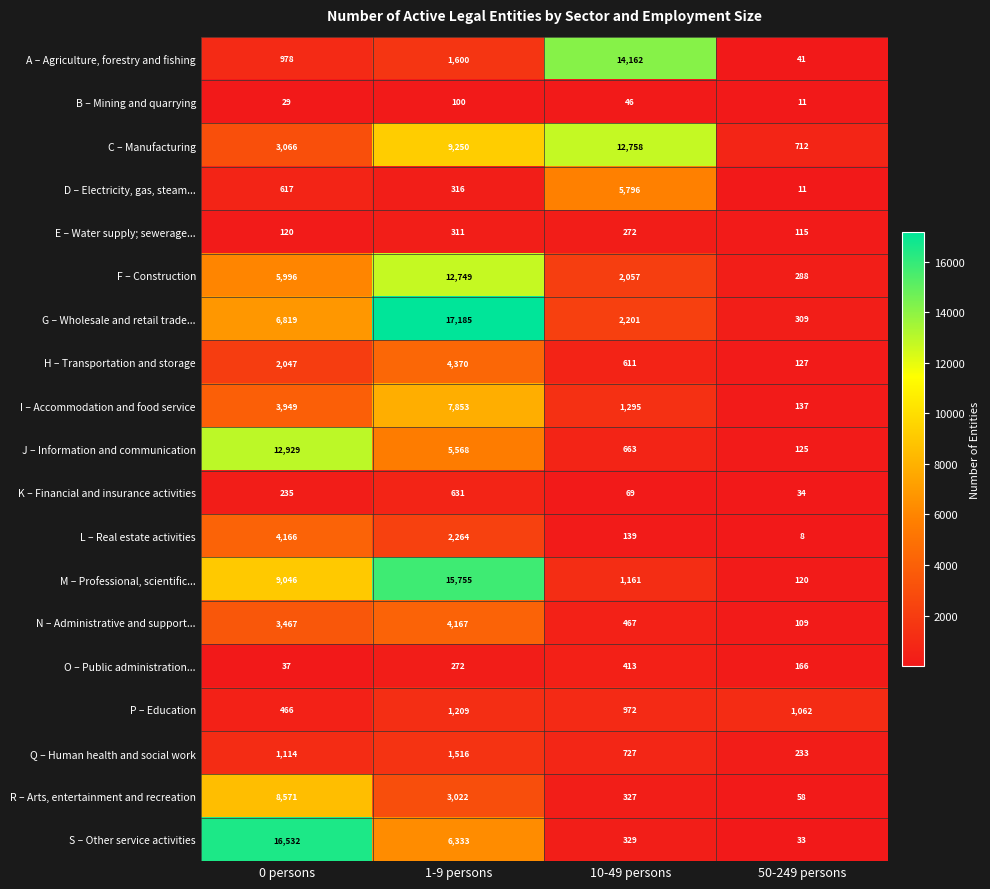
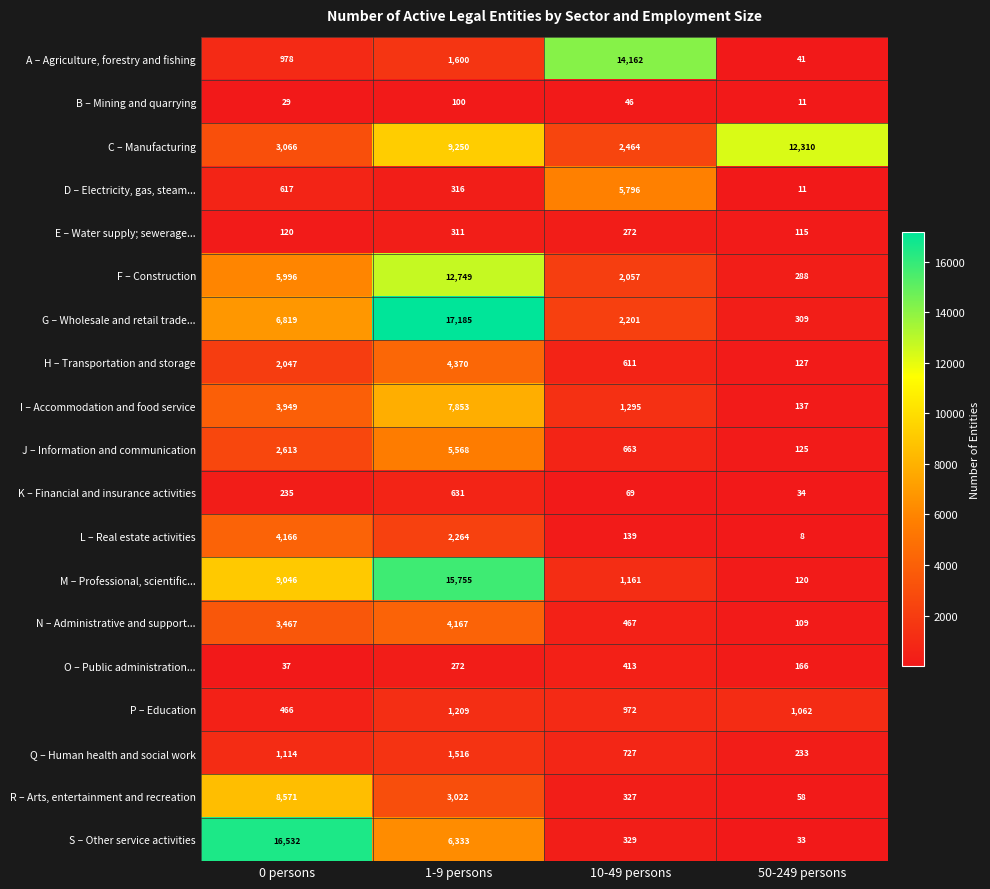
C – Manufacturing, 10-49 persons: 12,758 -> 2,464
C – Manufacturing, 50-249 persons: 712 -> 12,310
J – Information and communication, 0 persons: 12,929 -> 2,613
